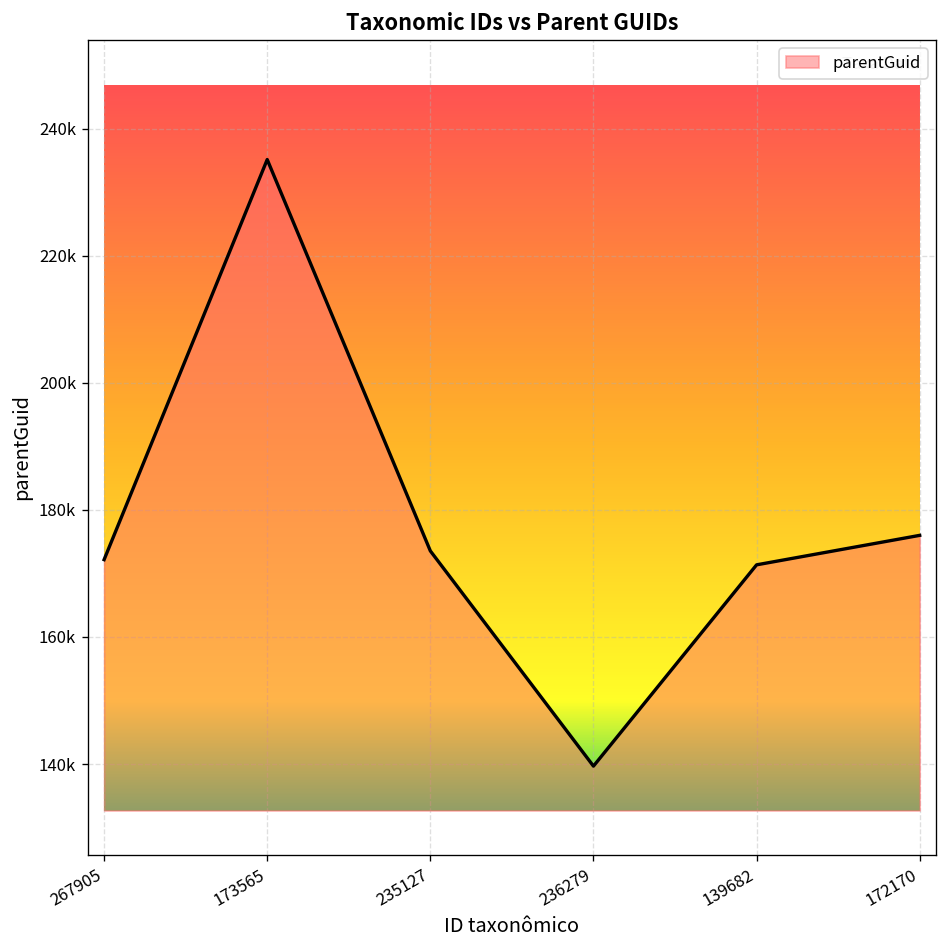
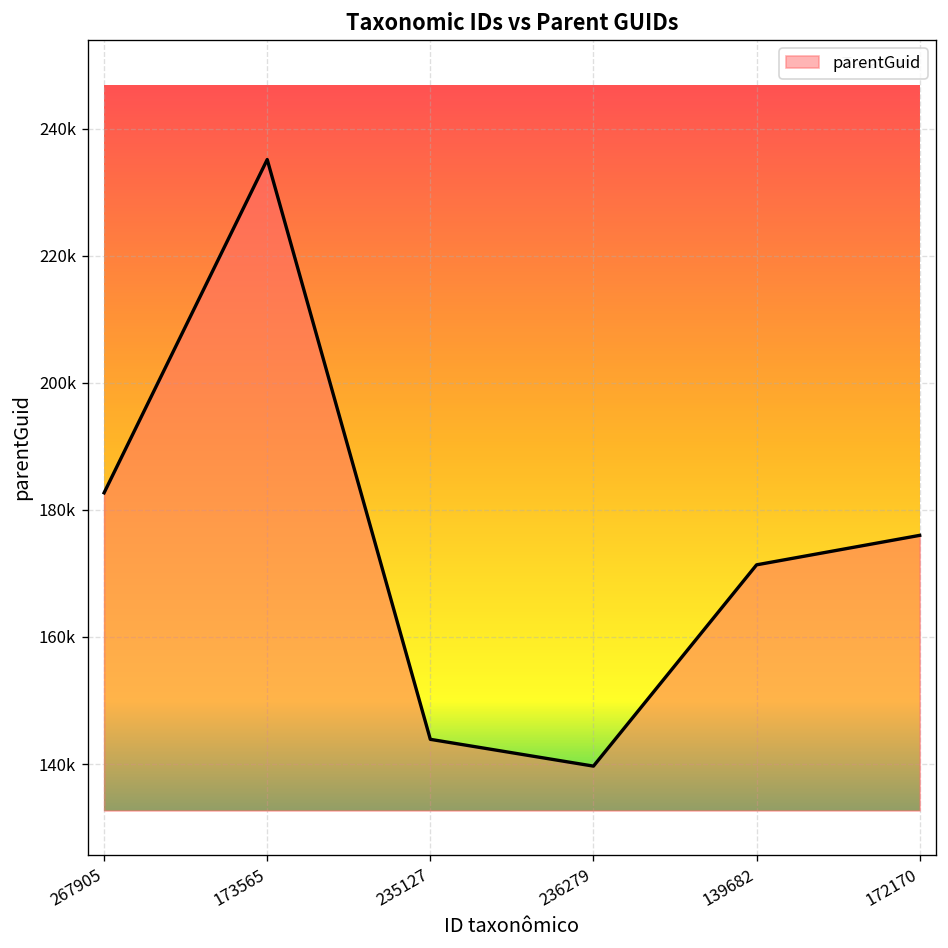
267905: 172000 -> 183000
235127: 174000 -> 144000
